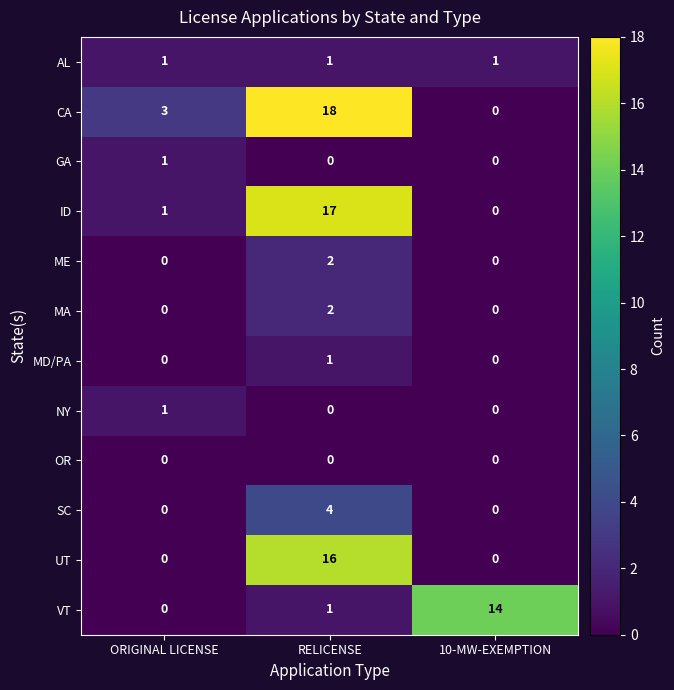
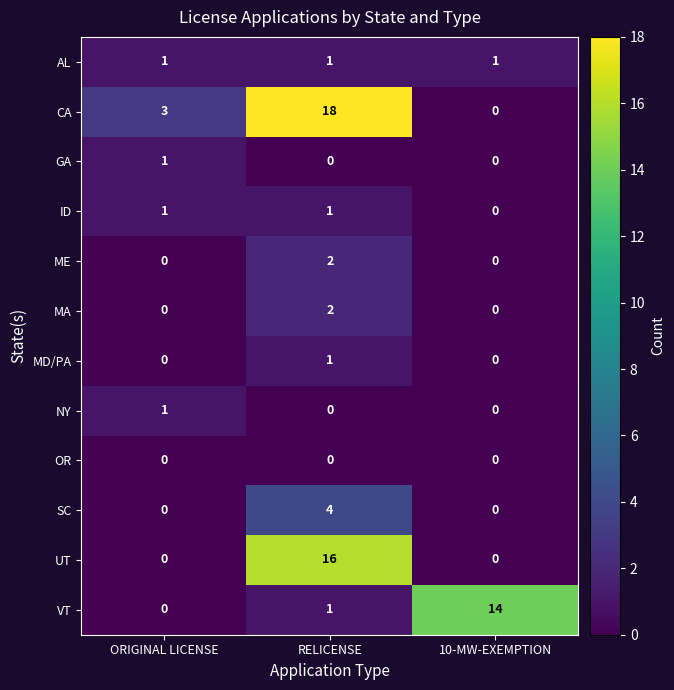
ID, RELICENSE: 17 -> 1
